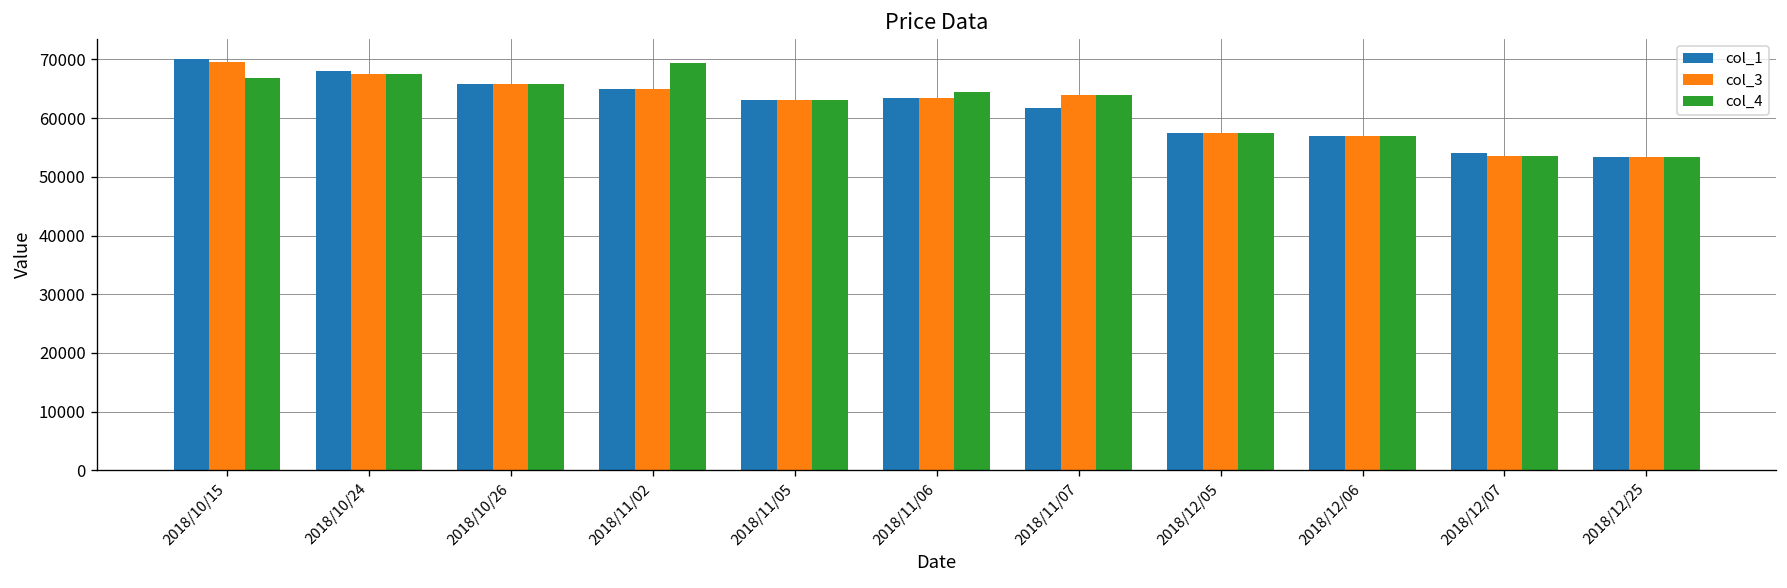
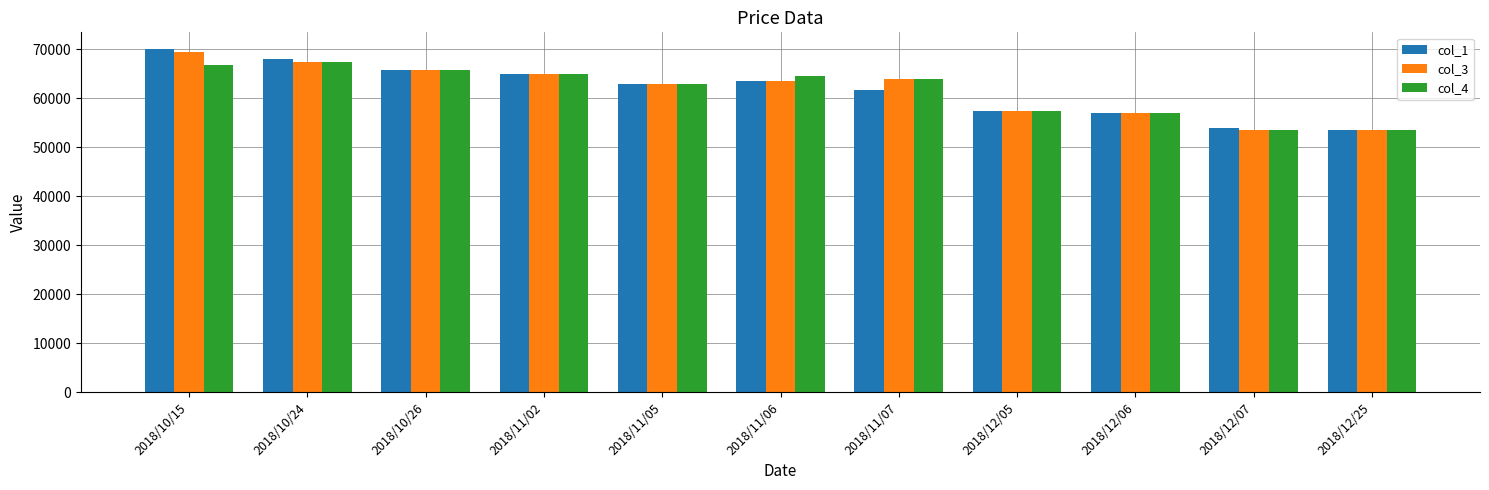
col_4, 2018/11/02: 69000 -> 65000
